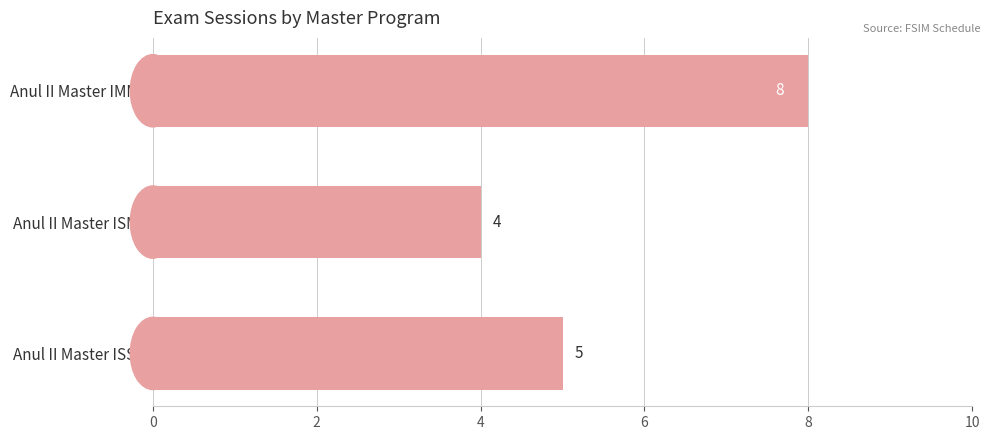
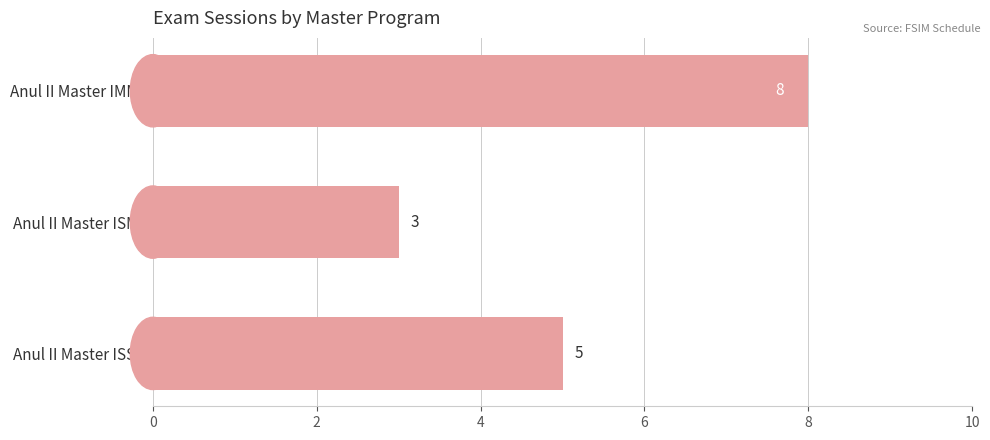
Anul II Master ISMA: 4 -> 3
